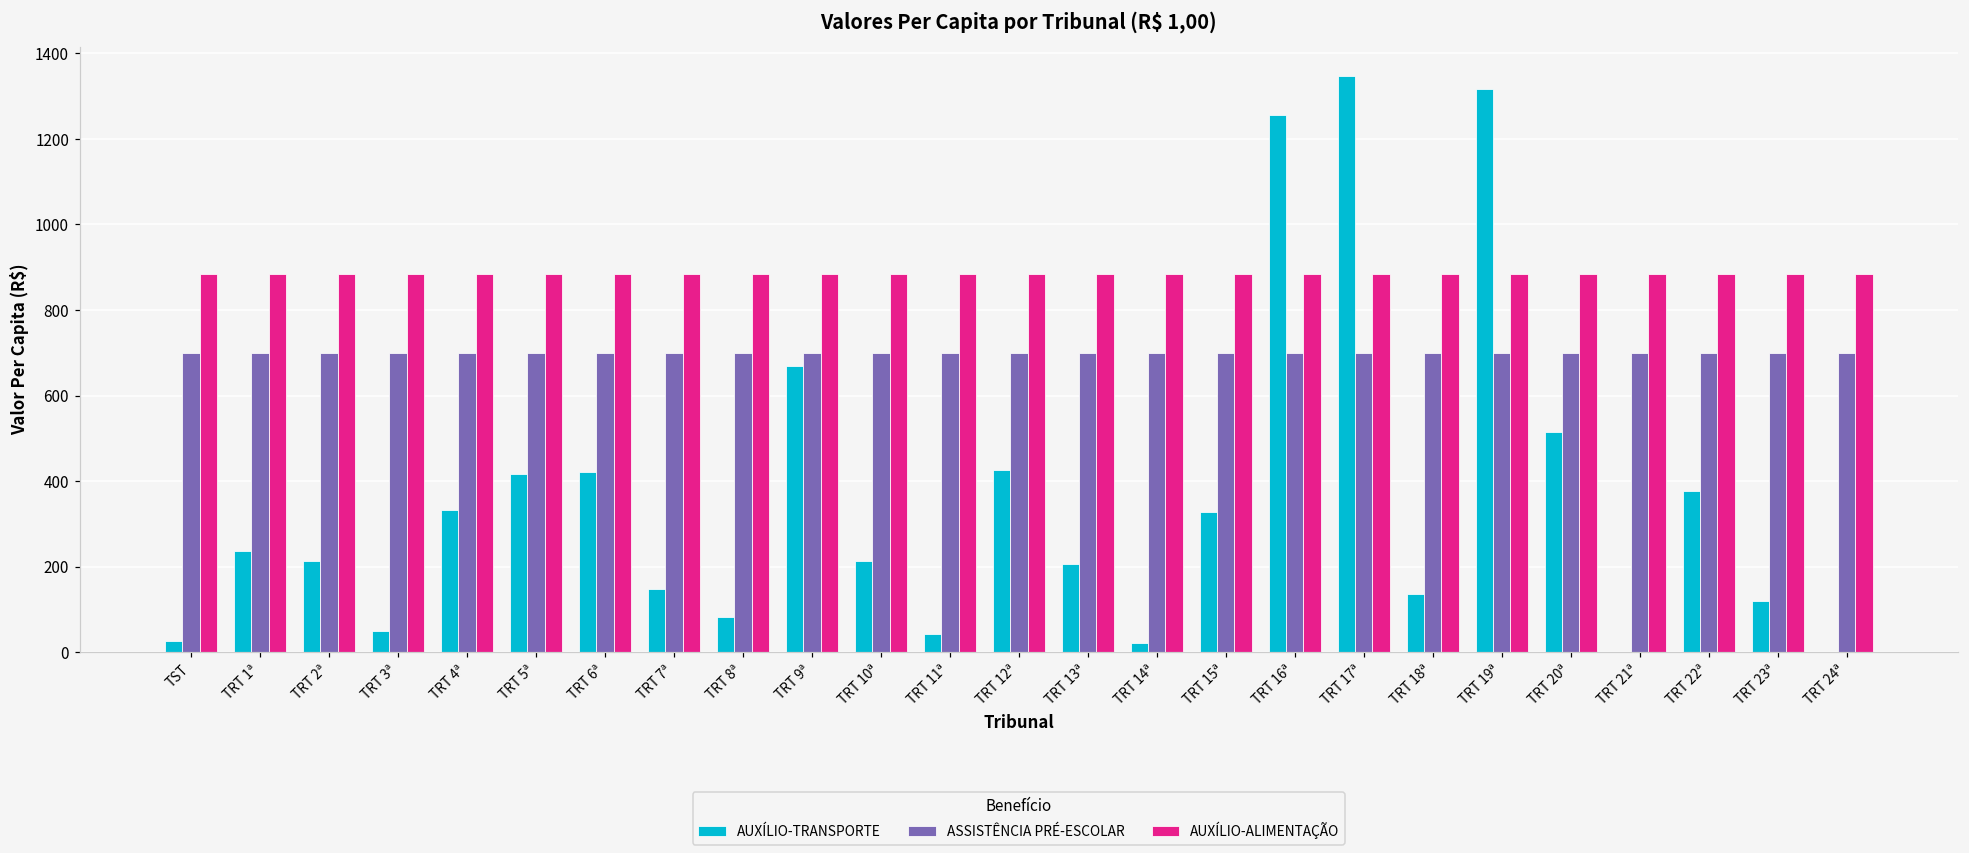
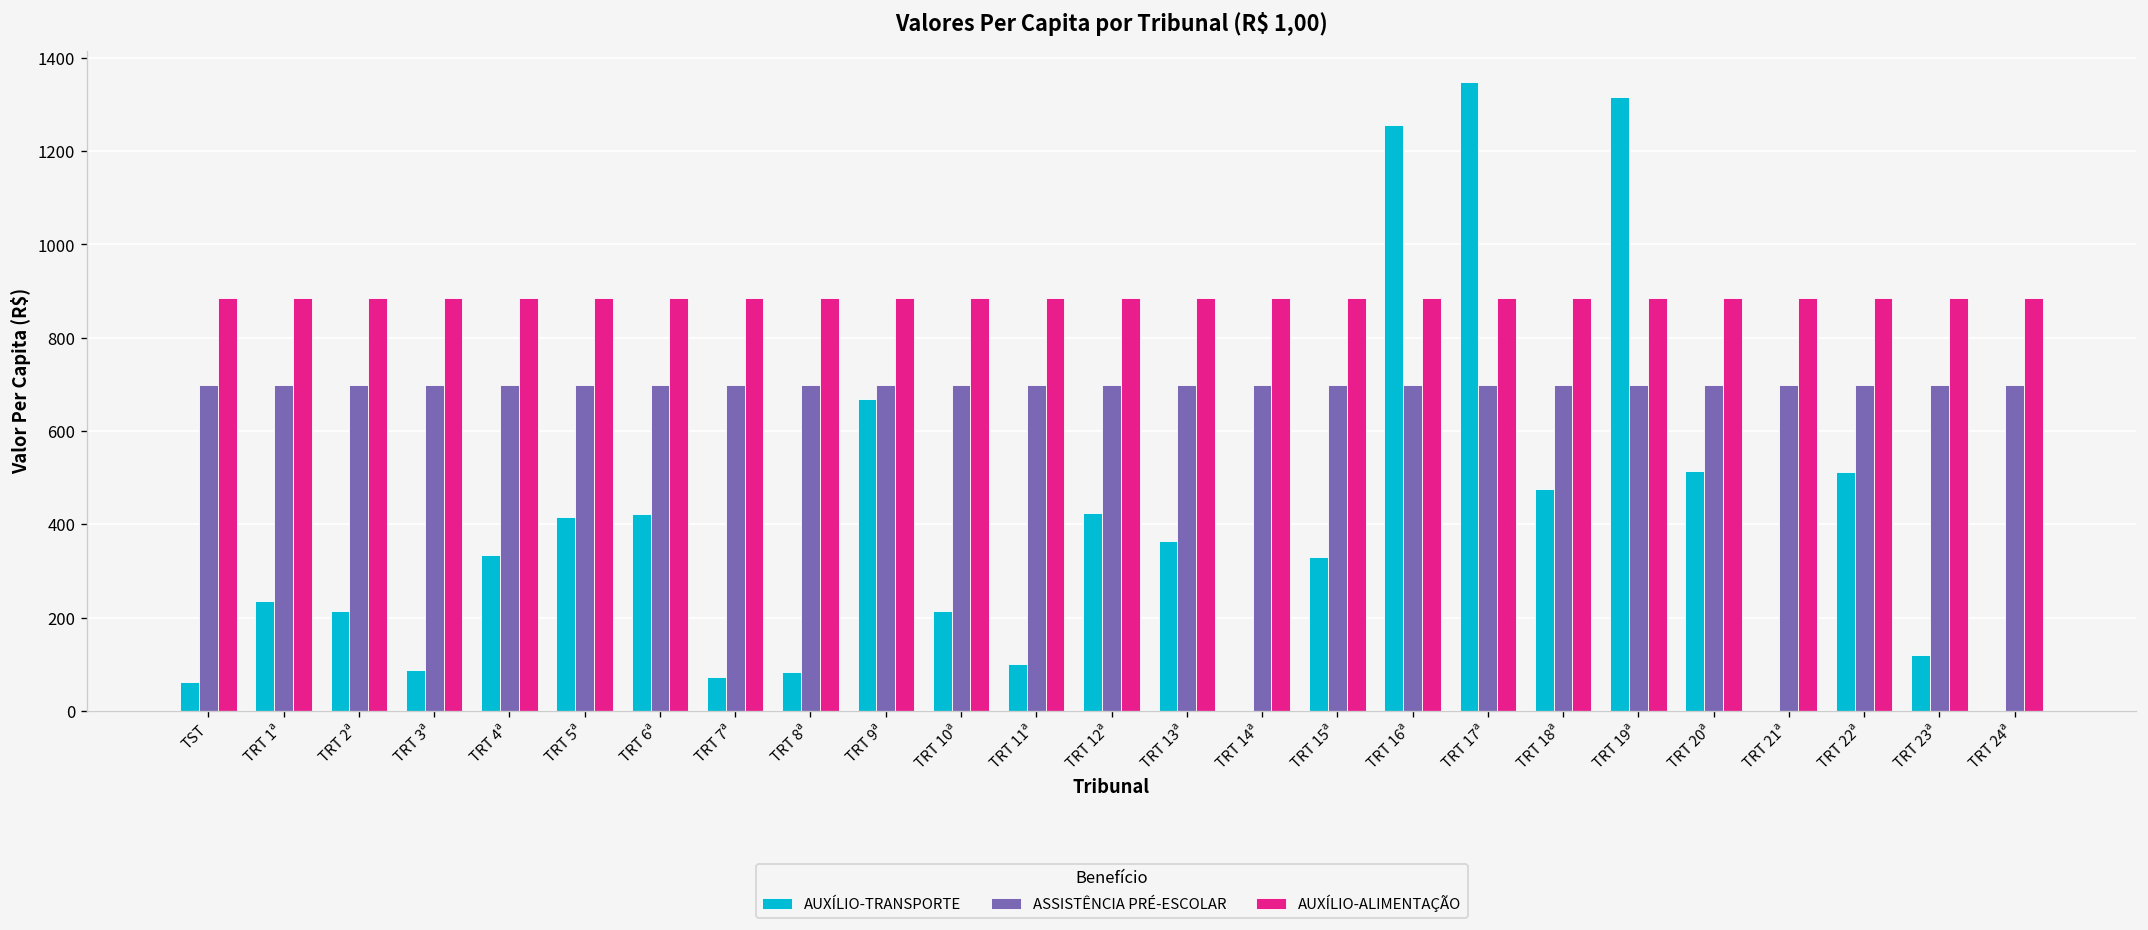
AUXÍLIO-TRANSPORTE, TST: 30 -> 60
AUXÍLIO-TRANSPORTE, TRT 3ª: 50 -> 90
AUXÍLIO-TRANSPORTE, TRT 7ª: 150 -> 70
AUXÍLIO-TRANSPORTE, TRT 11ª: 40 -> 100
AUXÍLIO-TRANSPORTE, TRT 13ª: 210 -> 360
AUXÍLIO-TRANSPORTE, TRT 14ª: 20 -> 0
AUXÍLIO-TRANSPORTE, TRT 18ª: 140 -> 470
AUXÍLIO-TRANSPORTE, TRT 22ª: 380 -> 510
